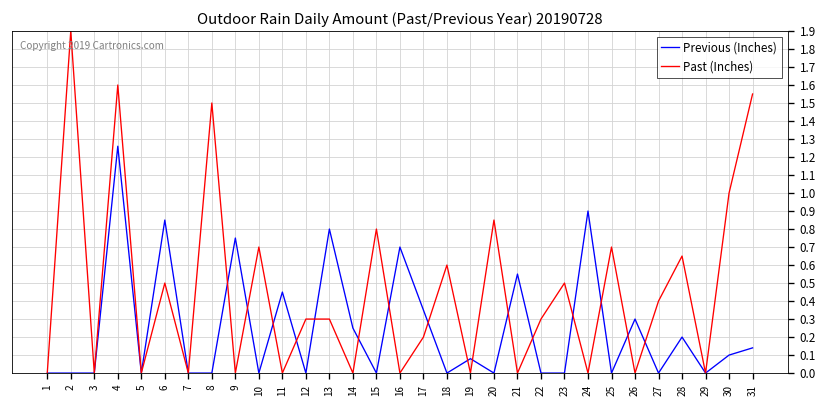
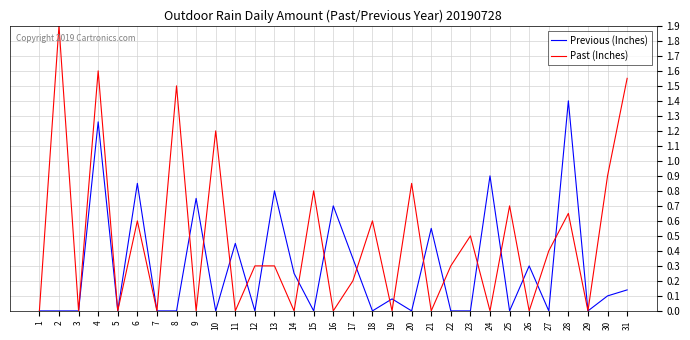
Past (Inches), 6: 0.5 -> 0.6
Past (Inches), 10: 0.7 -> 1.2
Previous (Inches), 28: 0.2 -> 1.4
Past (Inches), 30: 1.0 -> 0.9
